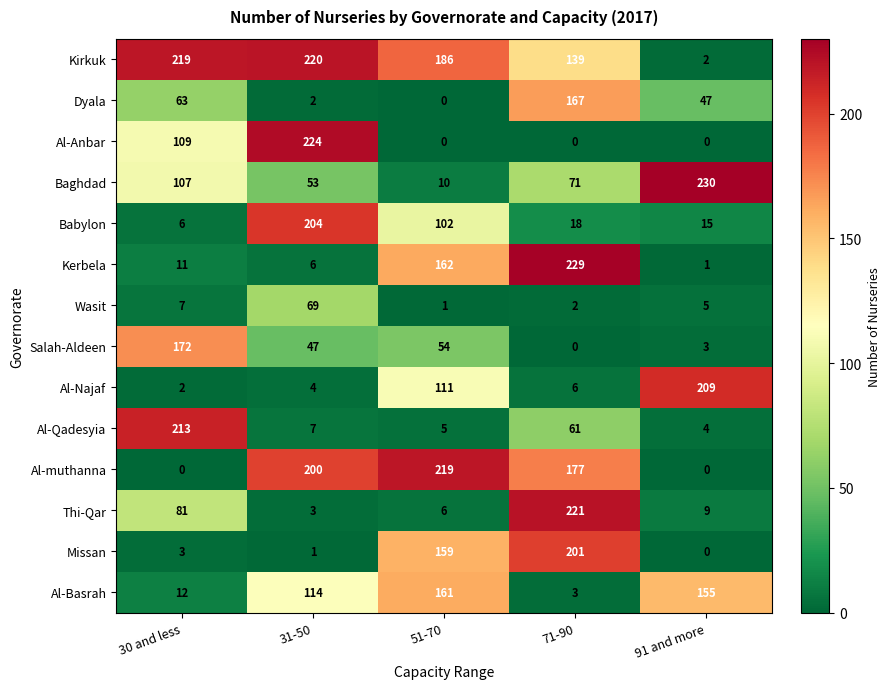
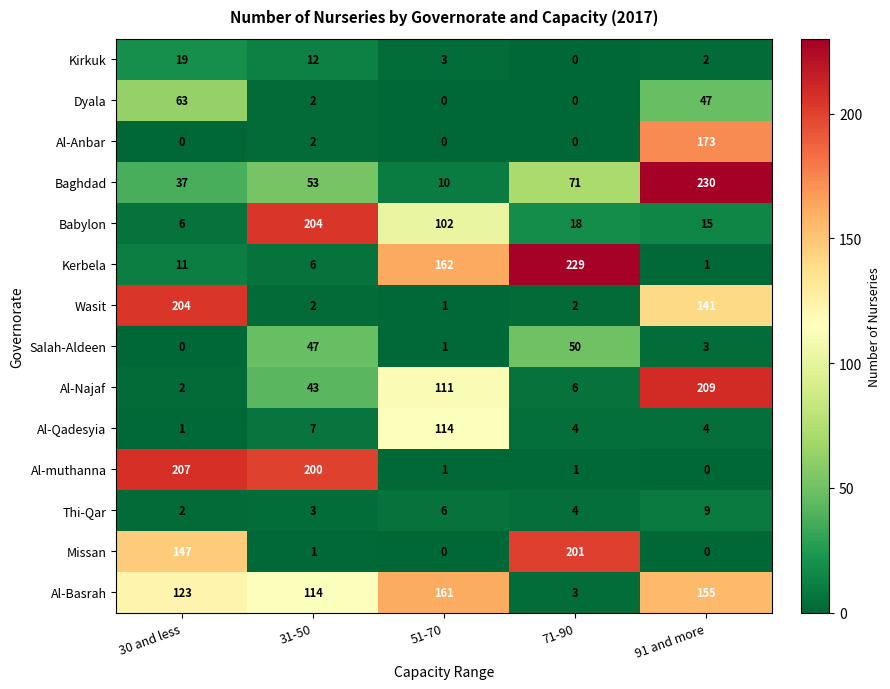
Kirkuk, 30 and less: 219 -> 19
Kirkuk, 31-50: 220 -> 12
Kirkuk, 51-70: 186 -> 3
Kirkuk, 71-90: 139 -> 0
Dyala, 71-90: 167 -> 0
Al-Anbar, 30 and less: 109 -> 0
Al-Anbar, 31-50: 224 -> 2
Al-Anbar, 91 and more: 0 -> 173
Baghdad, 30 and less: 107 -> 37
Wasit, 30 and less: 7 -> 204
Wasit, 31-50: 69 -> 2
Wasit, 91 and more: 5 -> 141
Salah-Aldeen, 30 and less: 172 -> 0
Salah-Aldeen, 51-70: 54 -> 1
Salah-Aldeen, 71-90: 0 -> 50
Al-Najaf, 31-50: 4 -> 43
Al-Qadesyia, 30 and less: 213 -> 1
Al-Qadesyia, 51-70: 5 -> 114
Al-Qadesyia, 71-90: 61 -> 4
Al-muthanna, 30 and less: 0 -> 207
Al-muthanna, 51-70: 219 -> 1
Al-muthanna, 71-90: 177 -> 1
Thi-Qar, 30 and less: 81 -> 2
Thi-Qar, 71-90: 221 -> 4
Missan, 30 and less: 3 -> 147
Missan, 51-70: 159 -> 0
Al-Basrah, 30 and less: 12 -> 123
